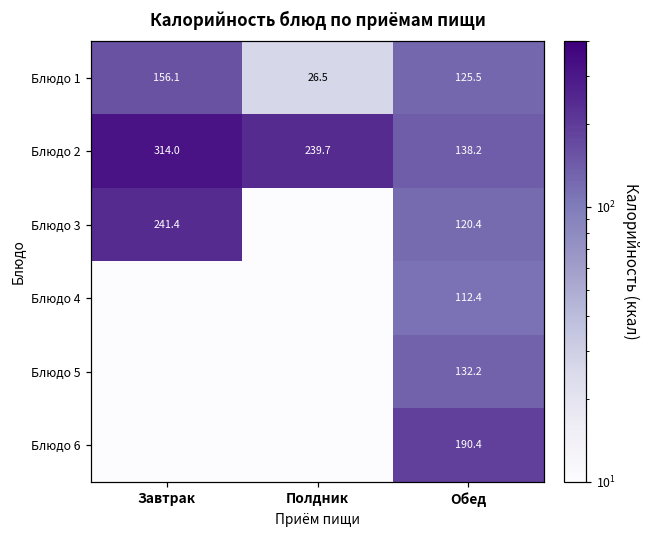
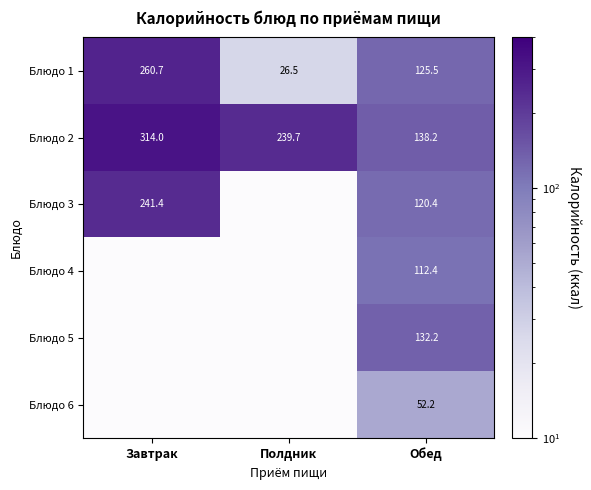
Блюдо 1, Завтрак: 156.1 -> 260.7
Блюдо 6, Обед: 190.4 -> 52.2
